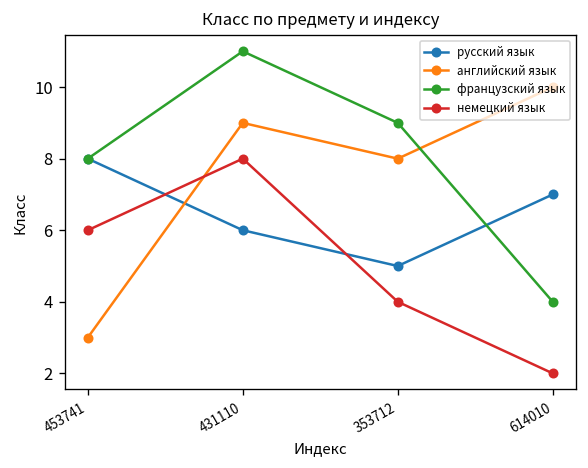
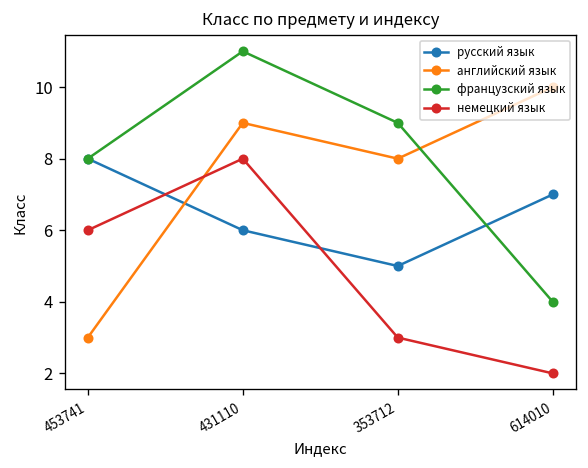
немецкий язык, 353712: 4 -> 3
